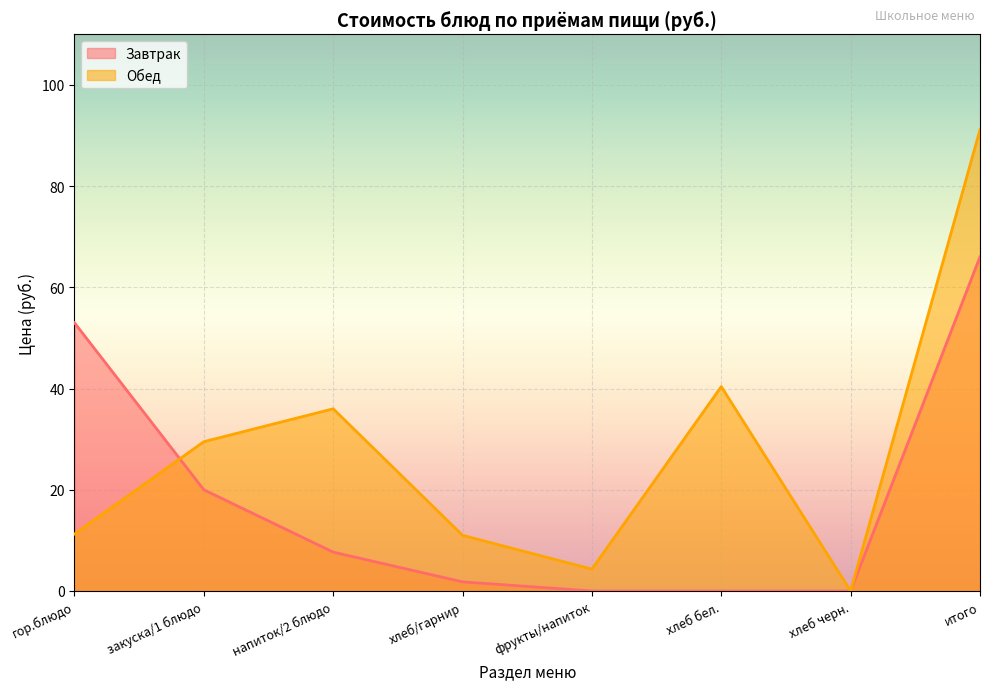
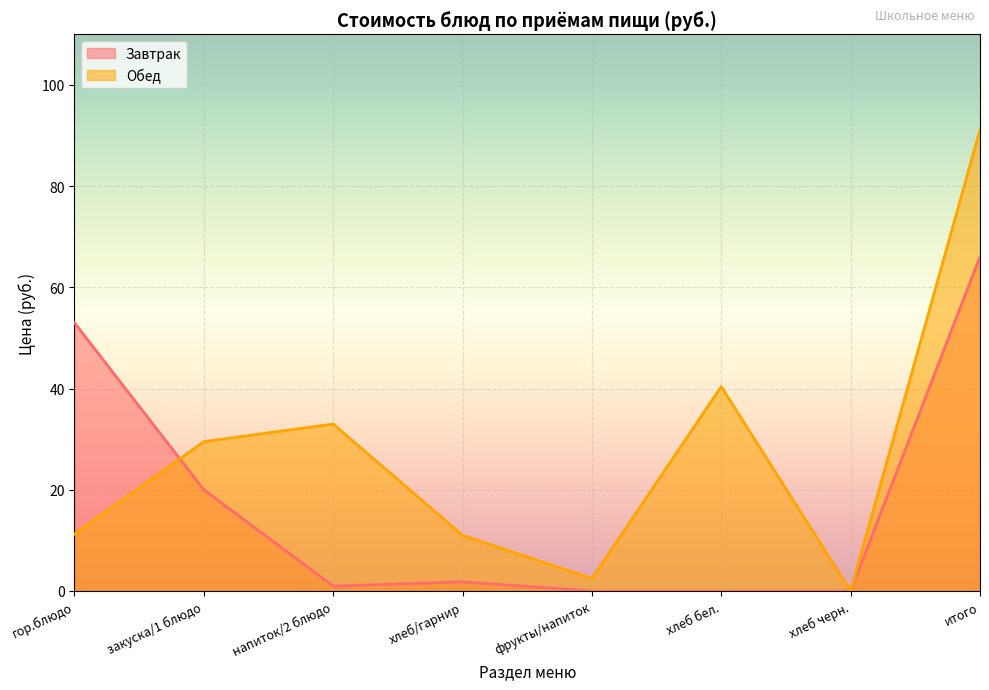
Завтрак, напиток/2 блюдо: 8 -> 1
Обед, напиток/2 блюдо: 36 -> 33
Обед, фрукты/напиток: 4 -> 2
